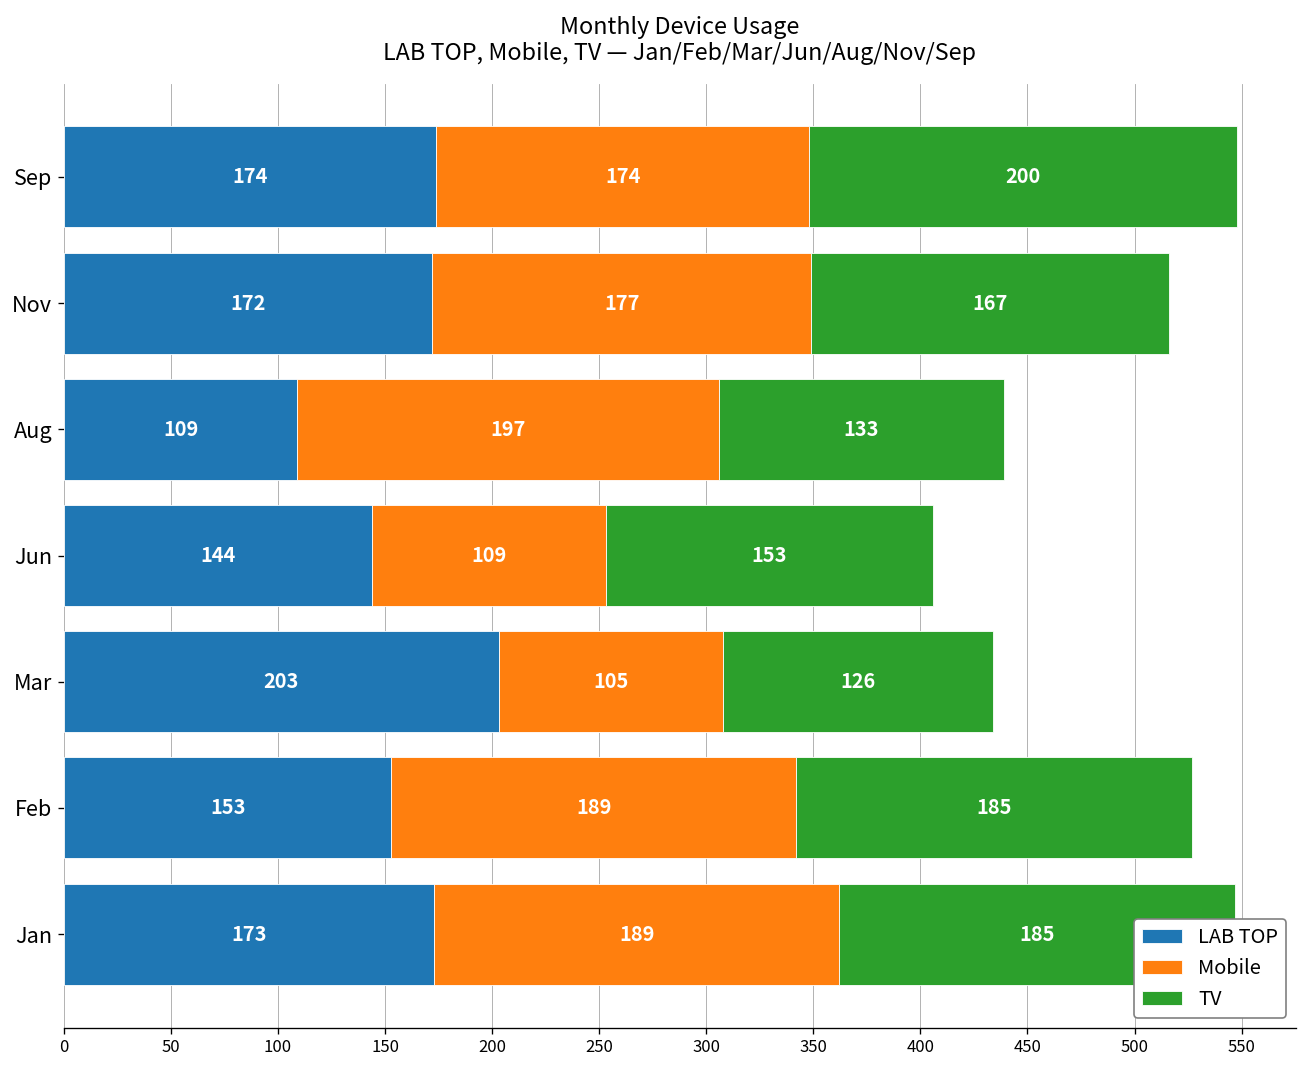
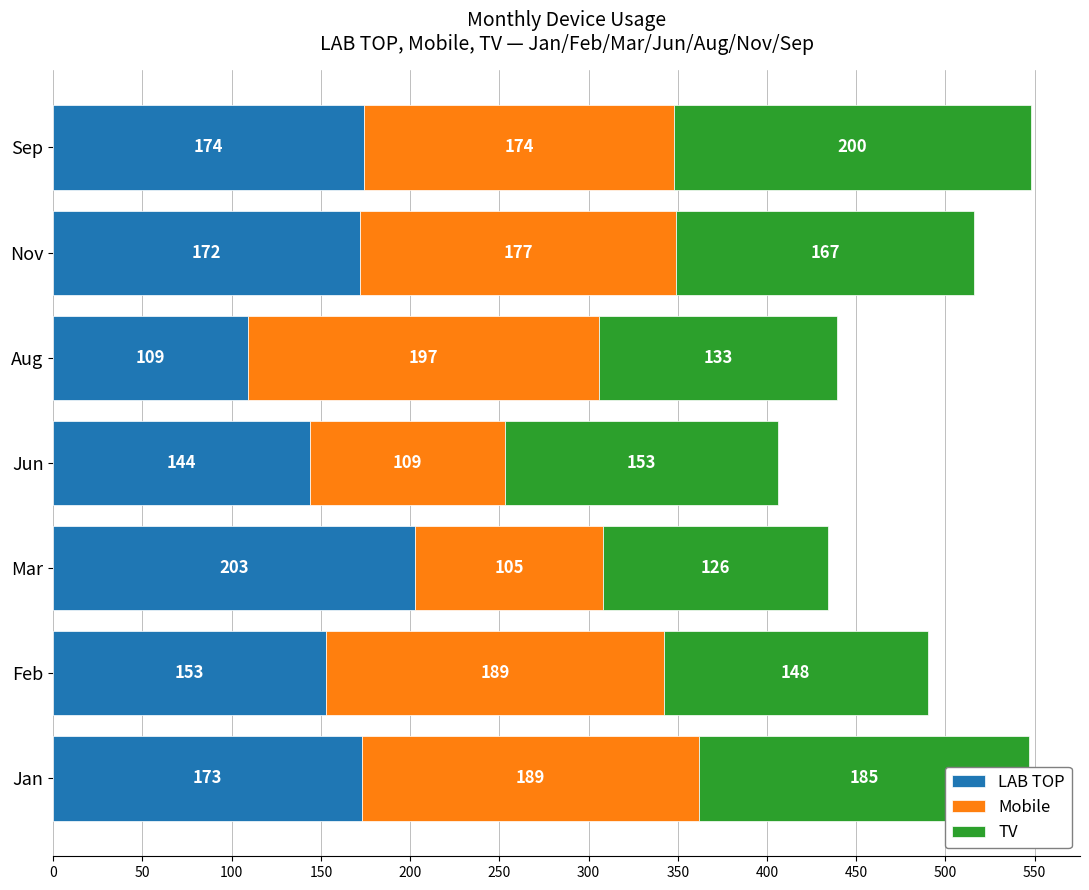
TV, Feb: 185 -> 148
